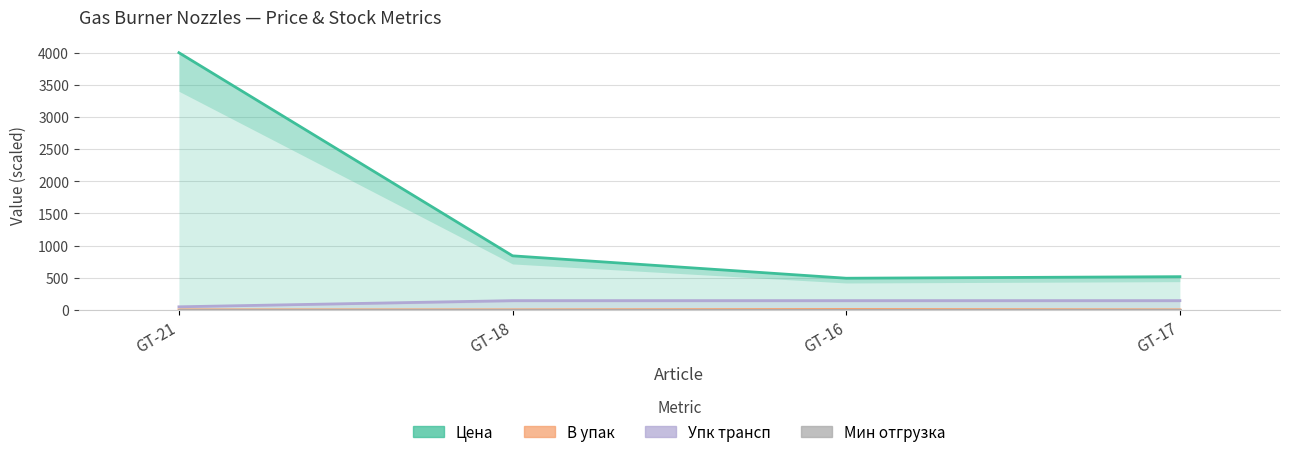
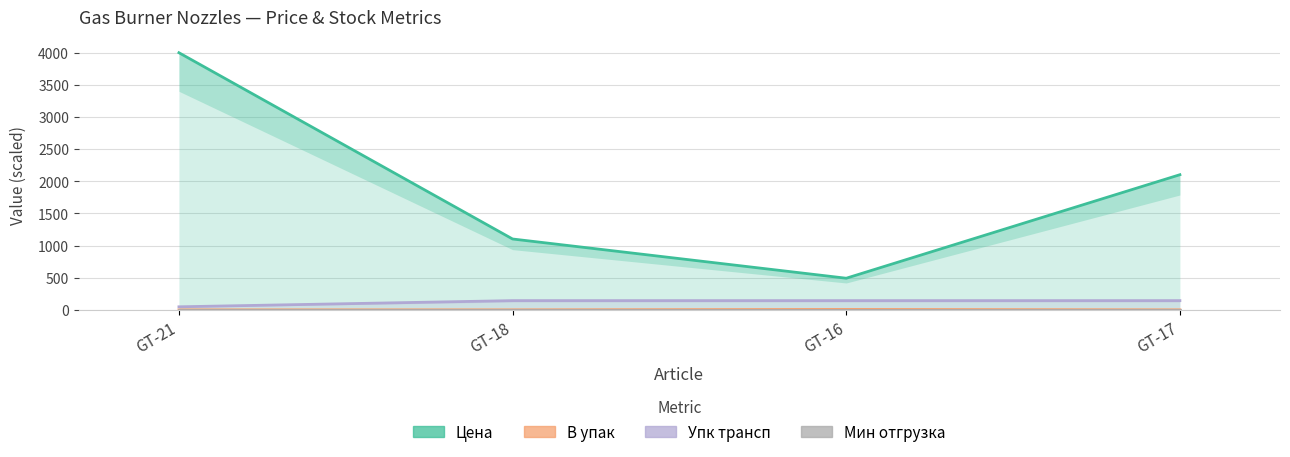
Цена, GT-18: 800 -> 1100
Цена, GT-17: 500 -> 2100
